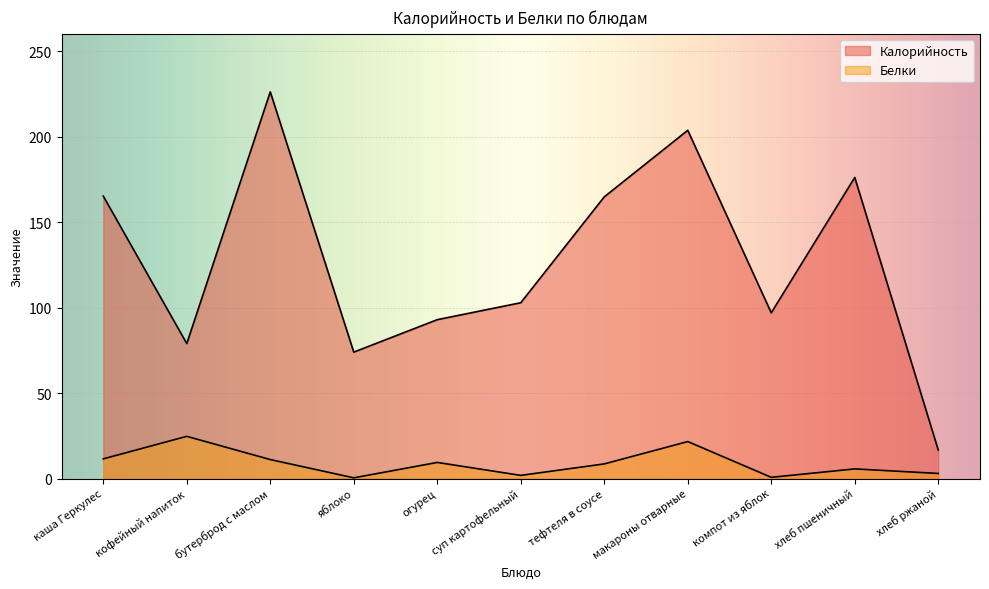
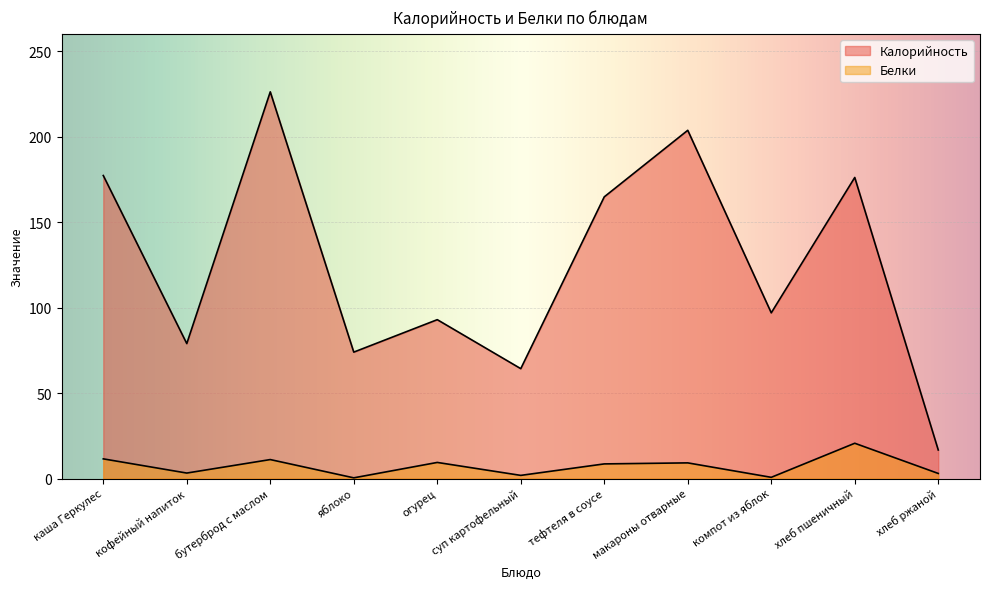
Калорийность, каша Геркулес: 165 -> 177
Белки, кофейный напиток: 25 -> 3
Калорийность, суп картофельный: 103 -> 64
Белки, макароны отварные: 22 -> 9
Белки, хлеб пшеничный: 6 -> 21
